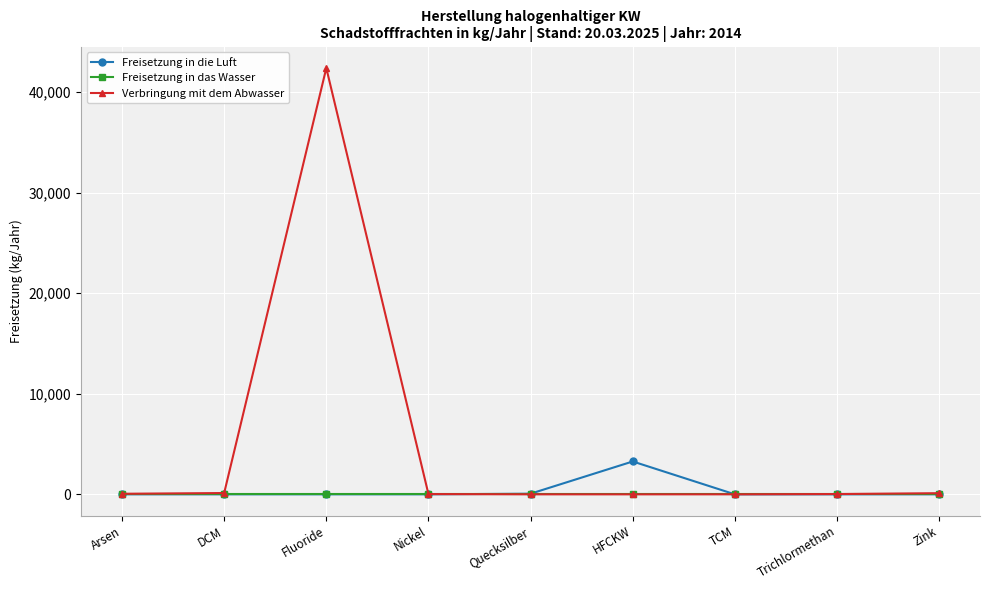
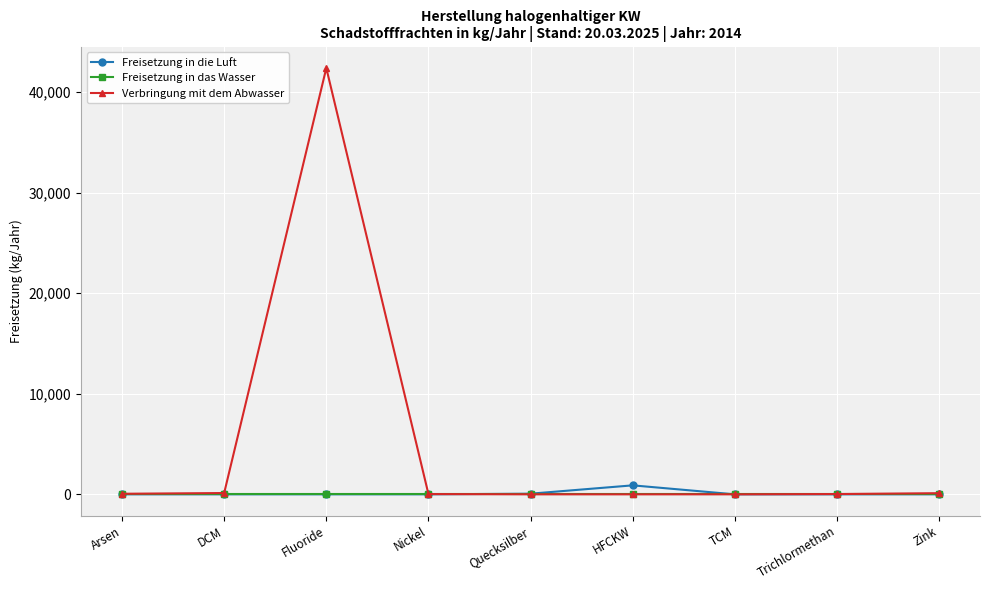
Freisetzung in die Luft, HFCKW: 3,300 -> 900
